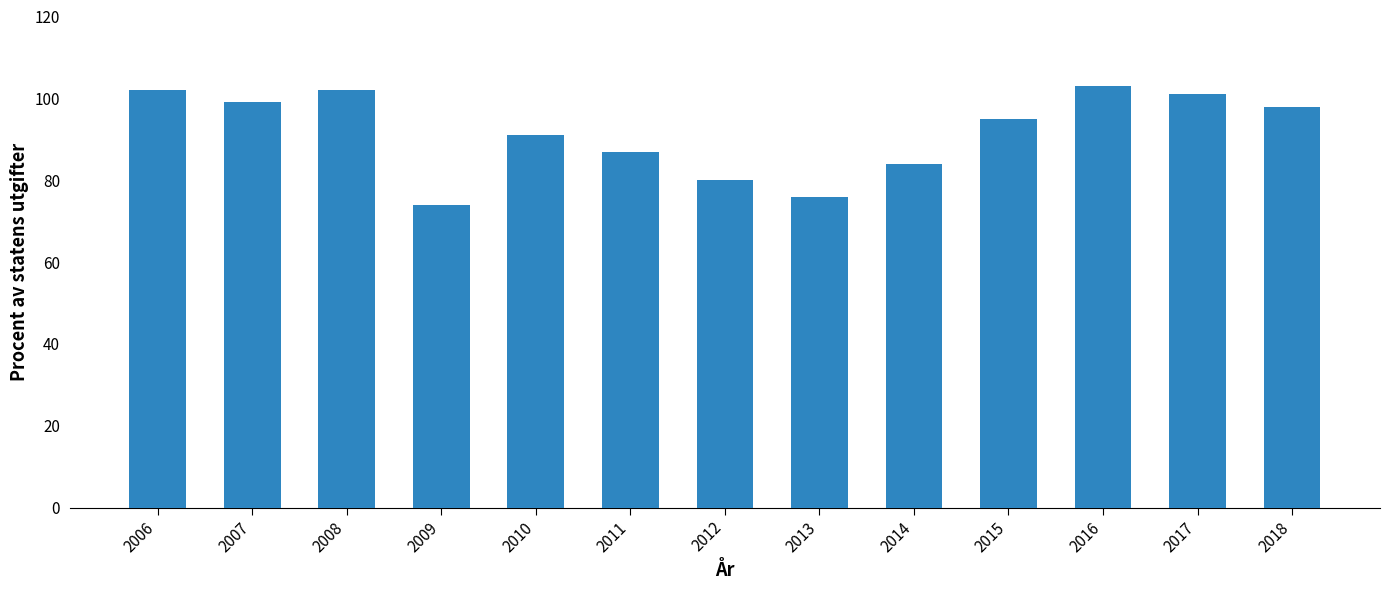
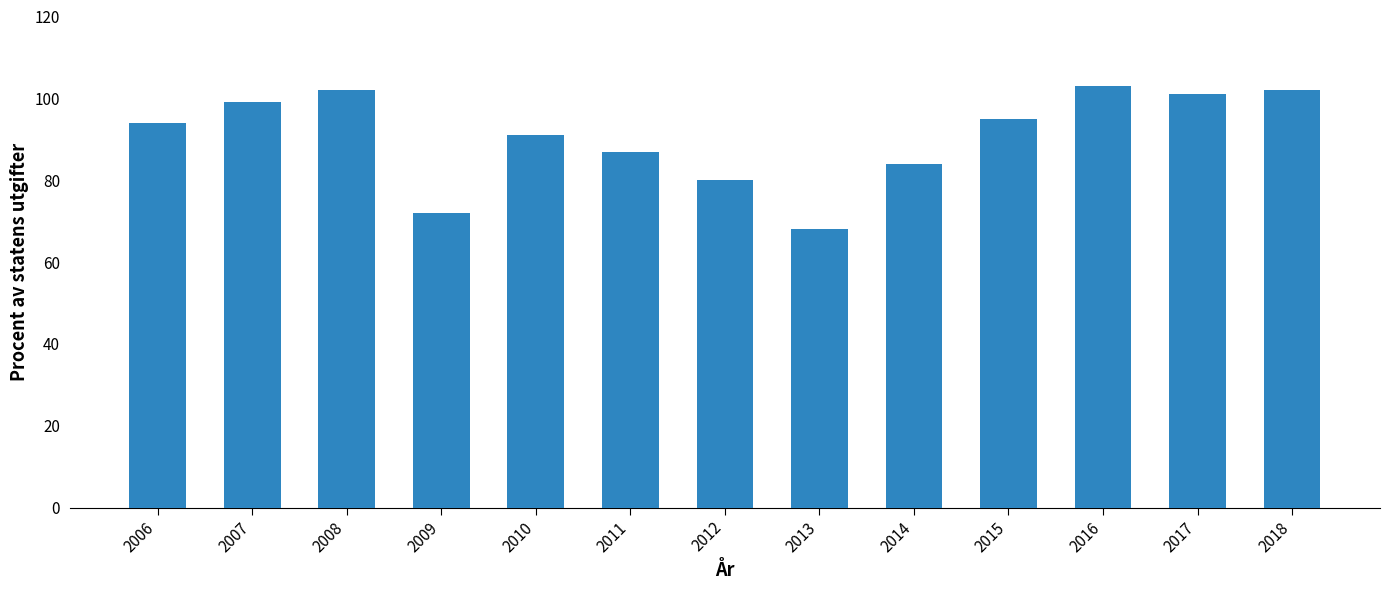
2006: 102 -> 94
2009: 74 -> 72
2013: 76 -> 68
2018: 98 -> 102
